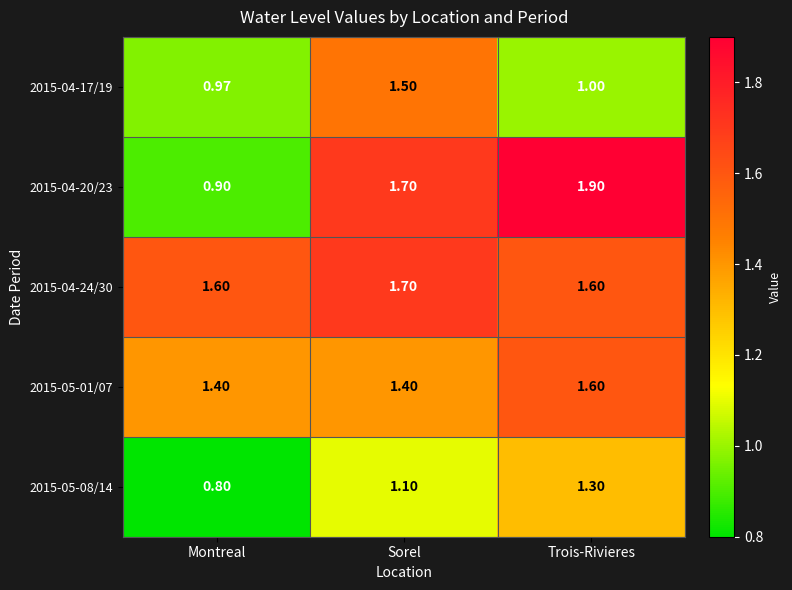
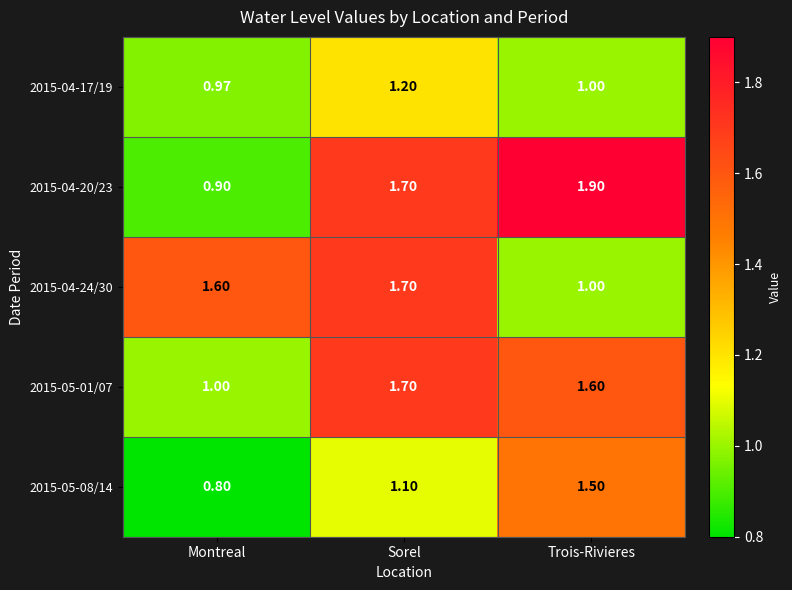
2015-04-17/19, Sorel: 1.50 -> 1.20
2015-04-24/30, Trois-Rivieres: 1.60 -> 1.00
2015-05-01/07, Montreal: 1.40 -> 1.00
2015-05-01/07, Sorel: 1.40 -> 1.70
2015-05-08/14, Trois-Rivieres: 1.30 -> 1.50
